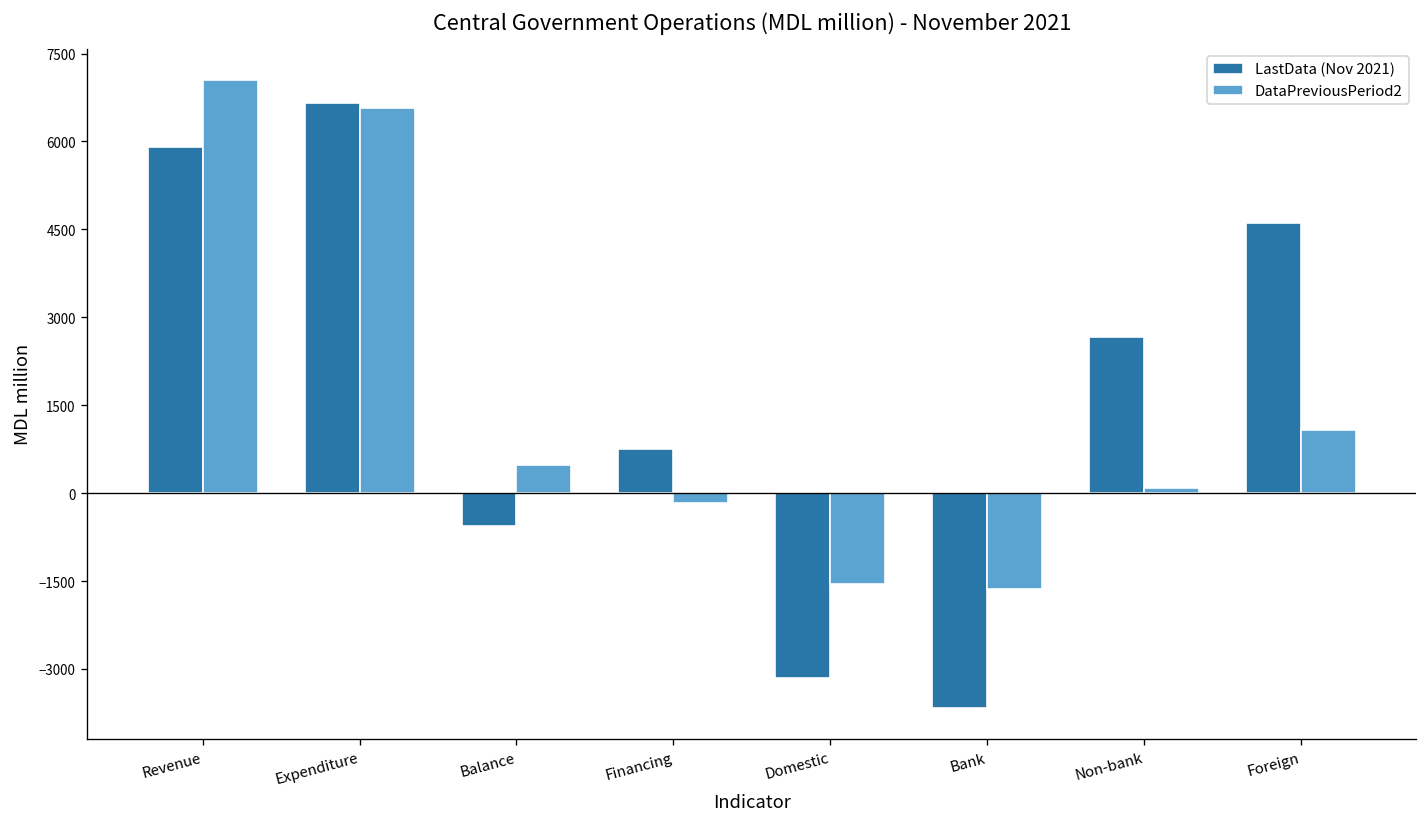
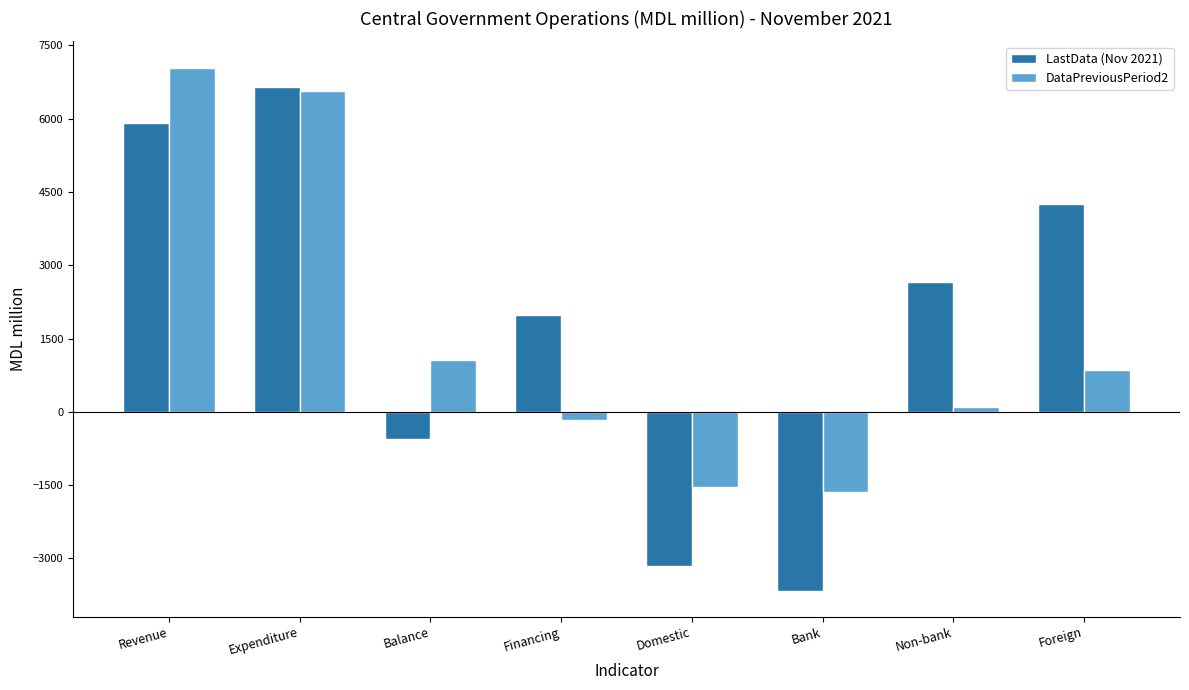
DataPreviousPeriod2, Balance: 500 -> 1100
LastData (Nov 2021), Financing: 700 -> 2000
LastData (Nov 2021), Foreign: 4600 -> 4300
DataPreviousPeriod2, Foreign: 1100 -> 900
